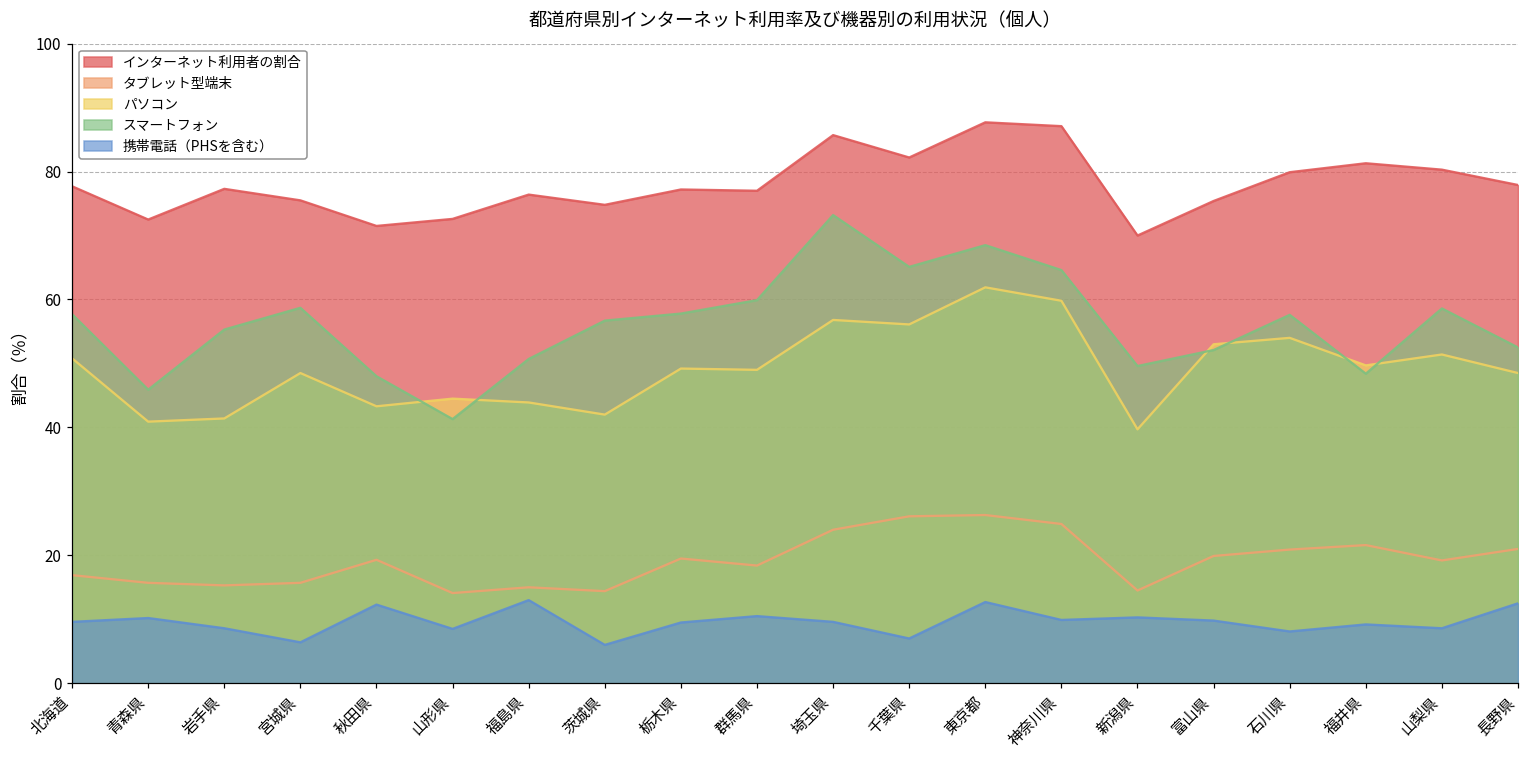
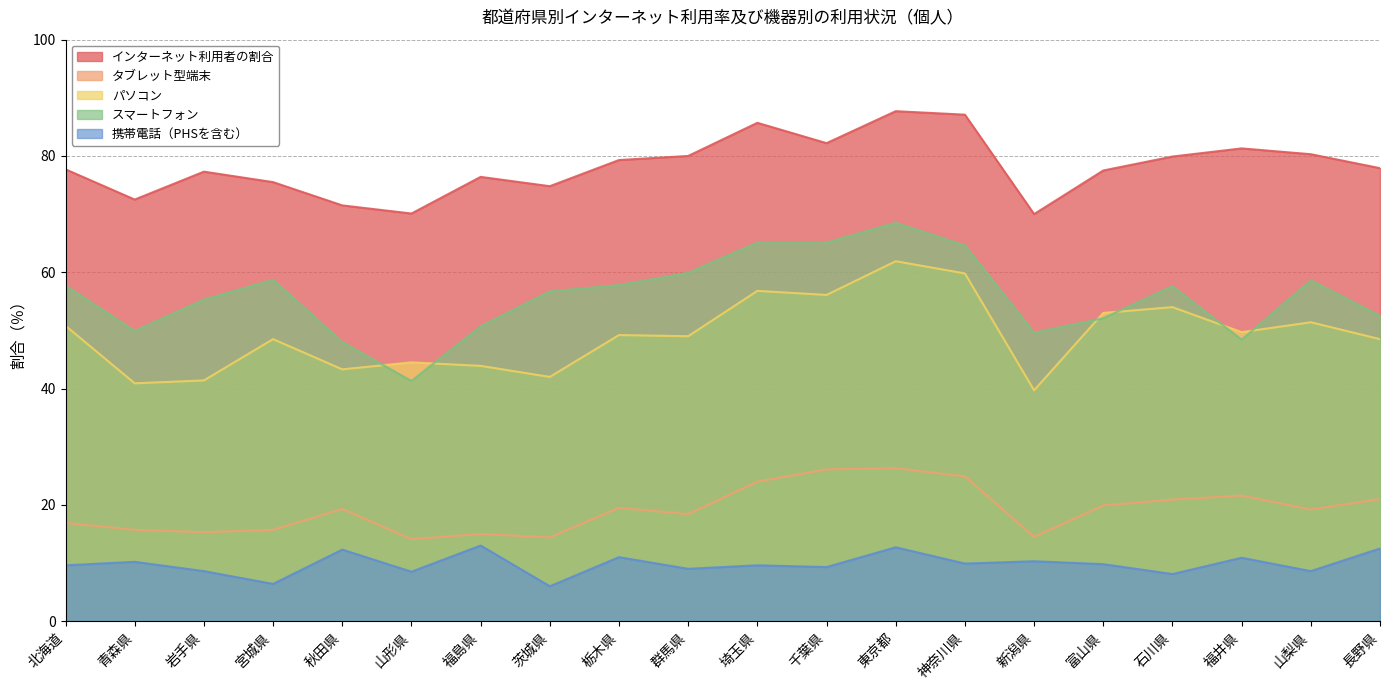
スマートフォン, 青森県: 46 -> 50
インターネット利用者の割合, 山形県: 73 -> 70
インターネット利用者の割合, 栃木県: 77 -> 79
携帯電話（PHSを含む）, 栃木県: 10 -> 11
インターネット利用者の割合, 群馬県: 77 -> 80
携帯電話（PHSを含む）, 群馬県: 11 -> 9
スマートフォン, 埼玉県: 73 -> 65
携帯電話（PHSを含む）, 千葉県: 7 -> 9
インターネット利用者の割合, 富山県: 75 -> 78
携帯電話（PHSを含む）, 福井県: 9 -> 11
